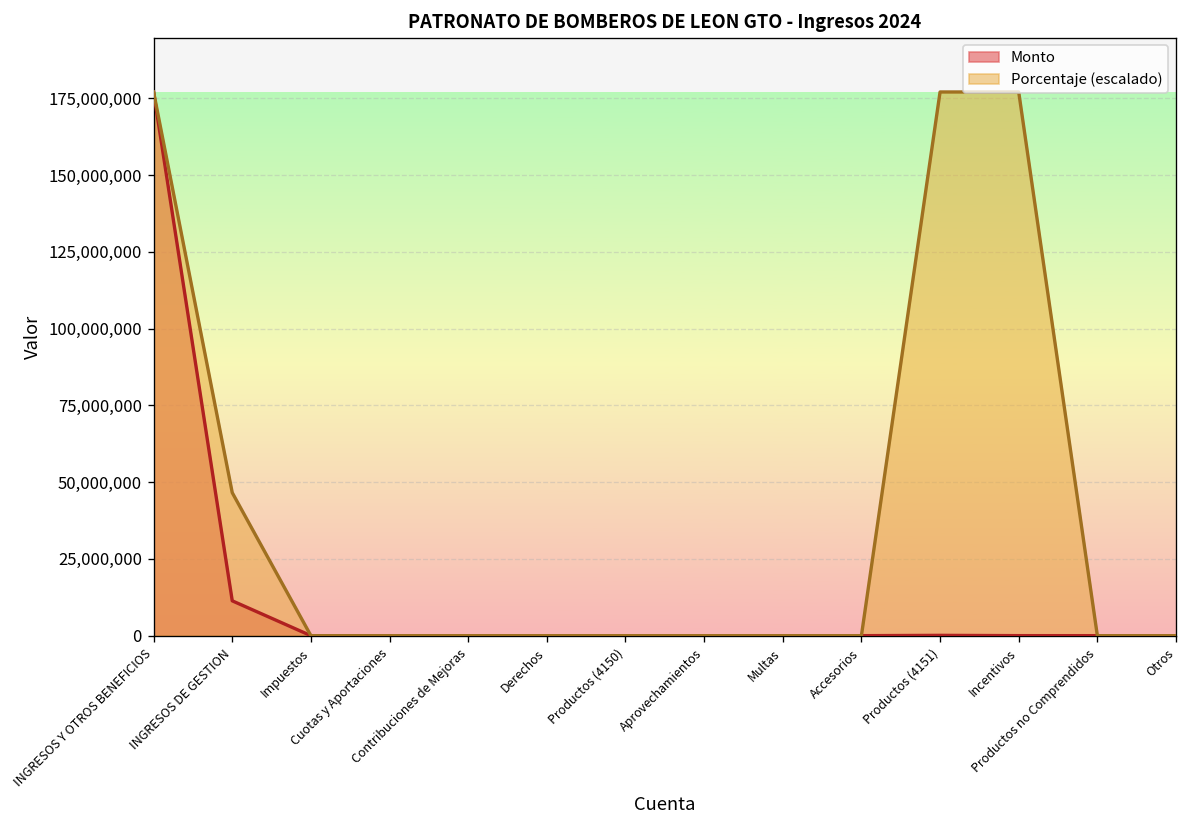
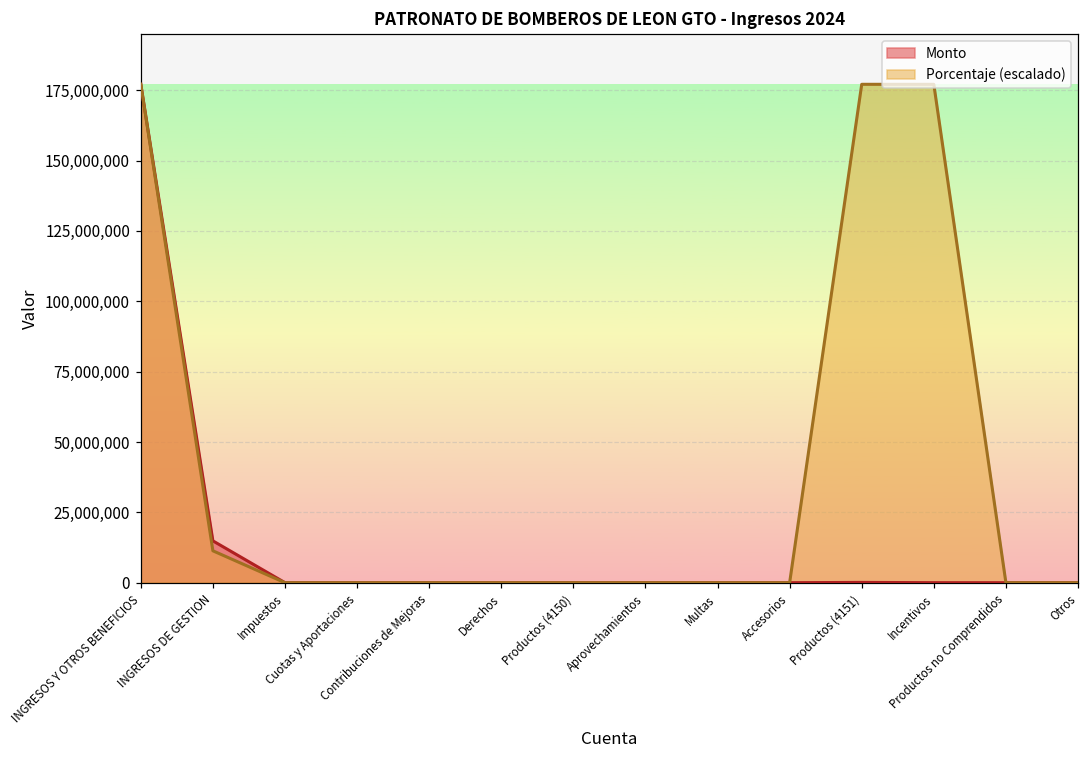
Monto, INGRESOS DE GESTION: 11,000,000 -> 15,000,000
Porcentaje (escalado), INGRESOS DE GESTION: 47,000,000 -> 11,000,000
